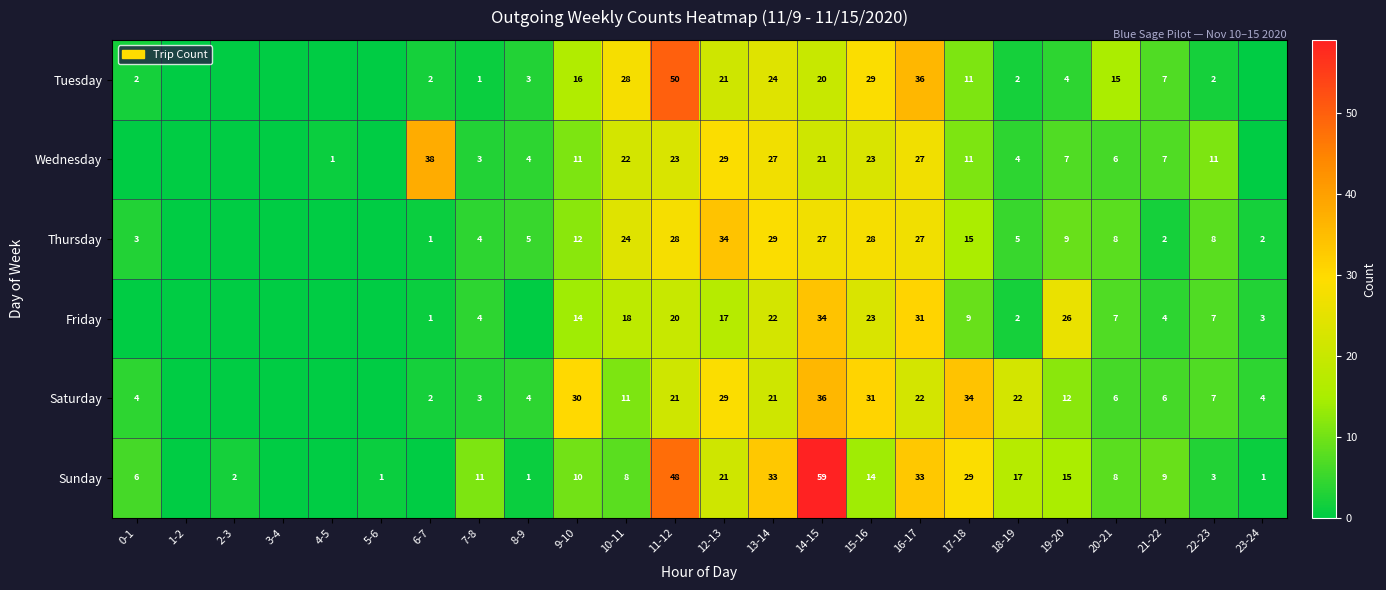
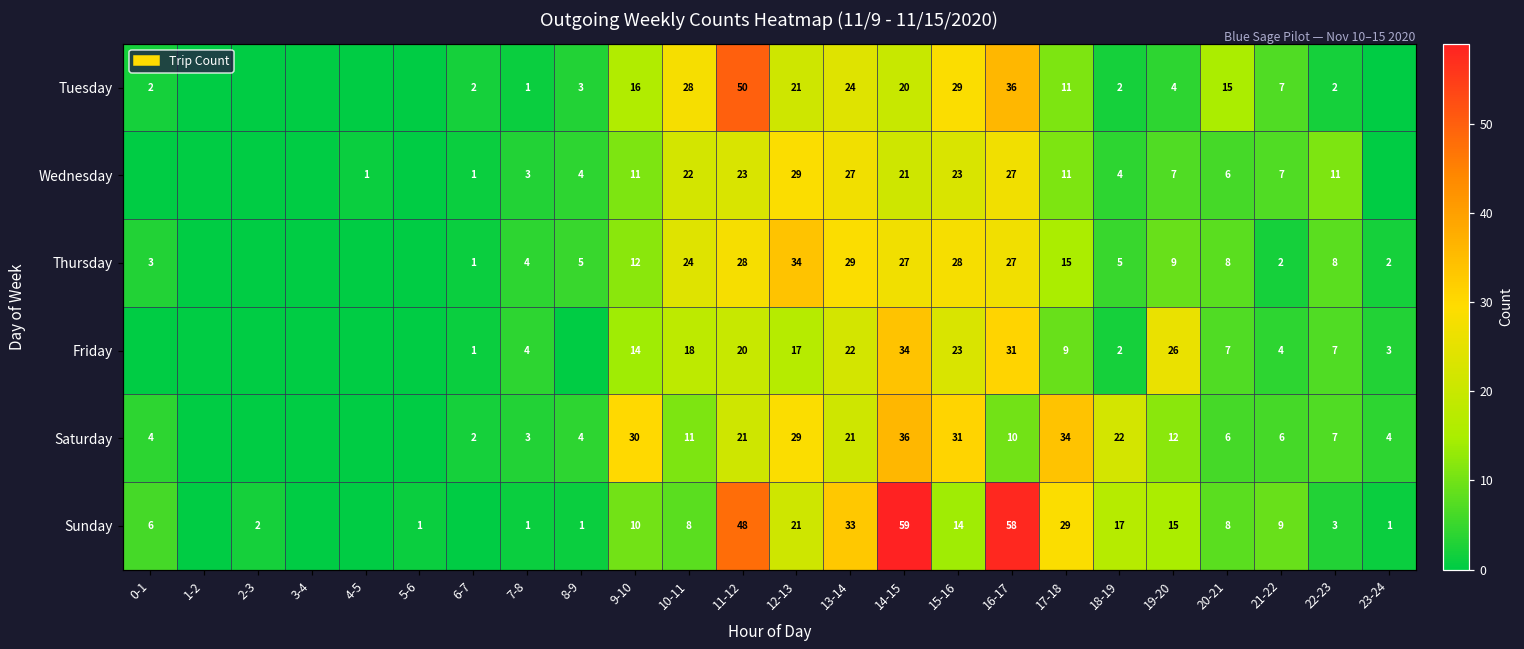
Wednesday, 6-7: 38 -> 1
Saturday, 16-17: 22 -> 10
Sunday, 7-8: 11 -> 1
Sunday, 16-17: 33 -> 58
